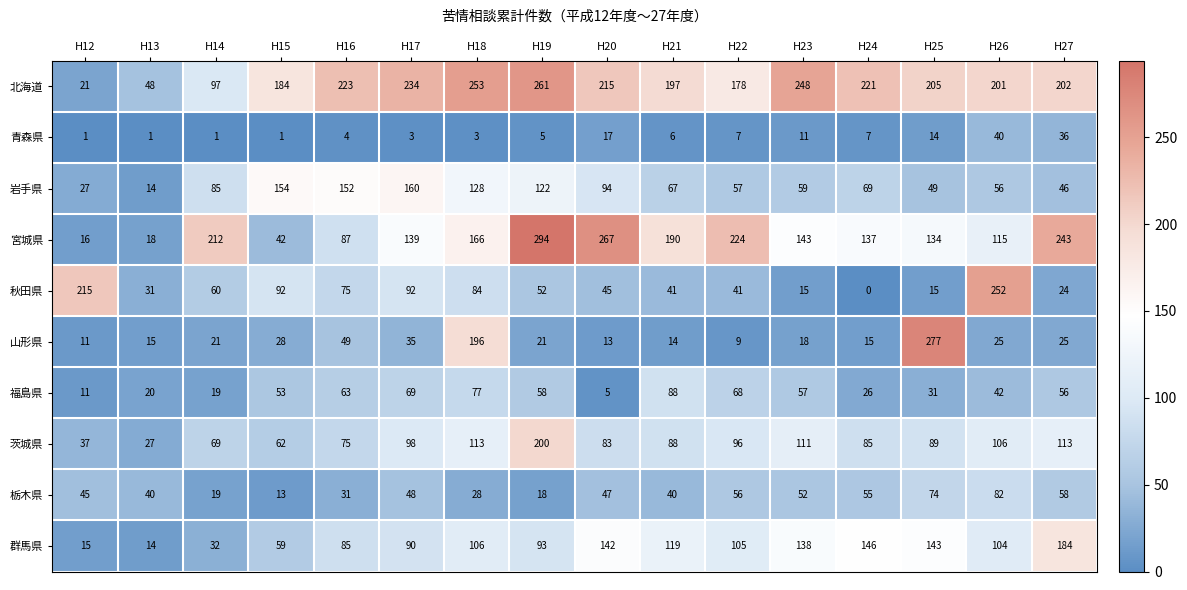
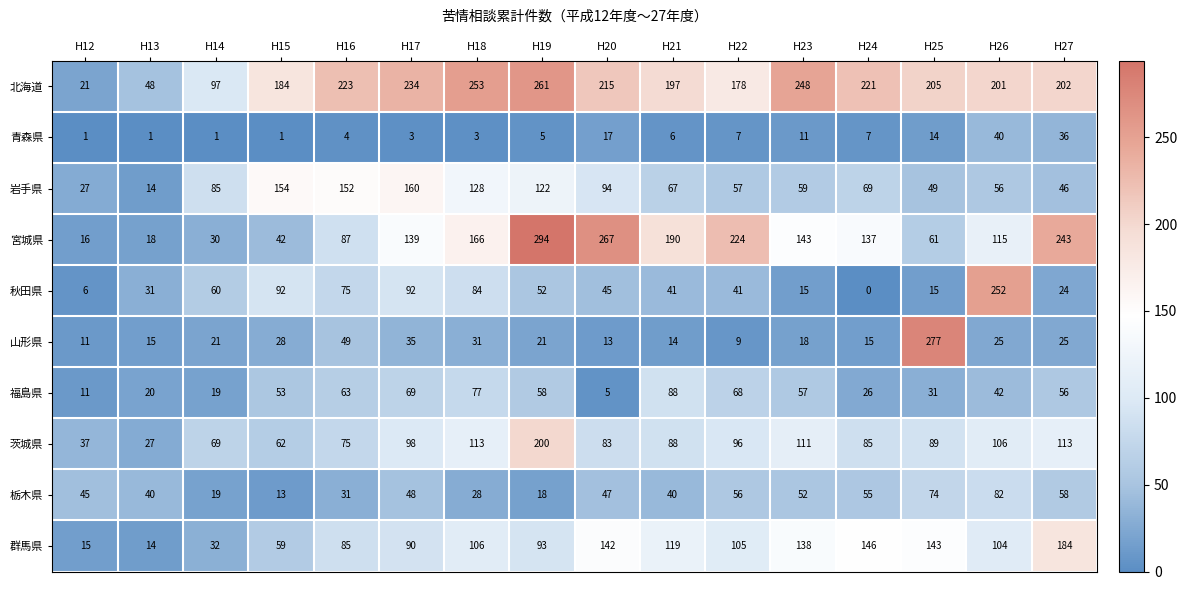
宮城県, H14: 212 -> 30
宮城県, H25: 134 -> 61
秋田県, H12: 215 -> 6
山形県, H18: 196 -> 31
